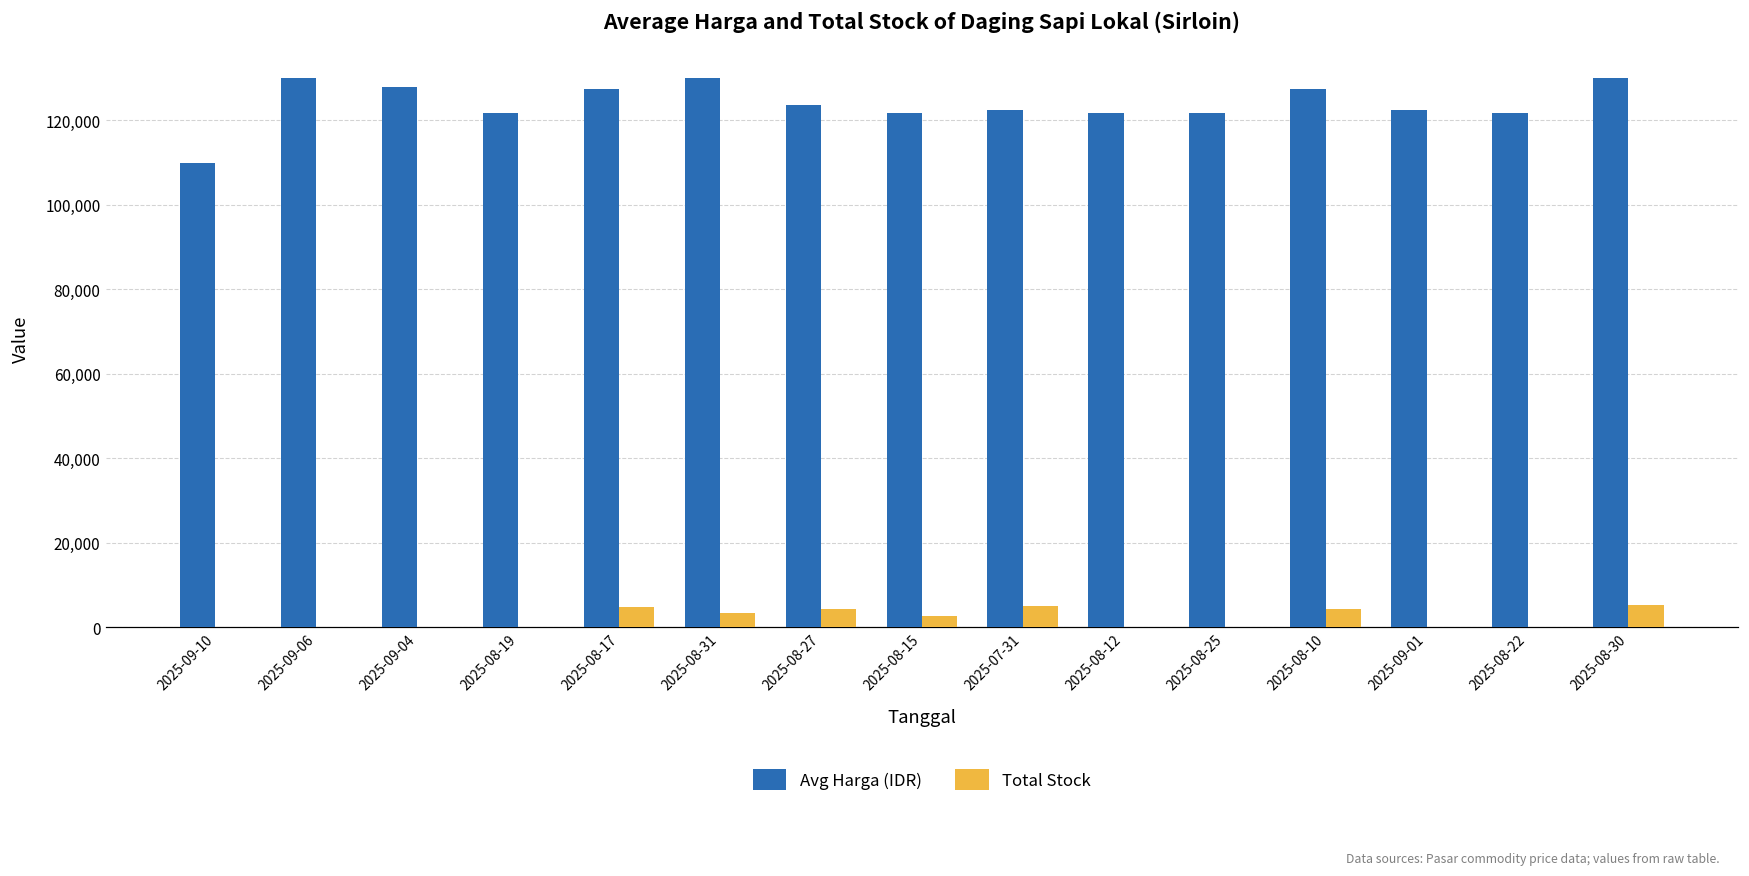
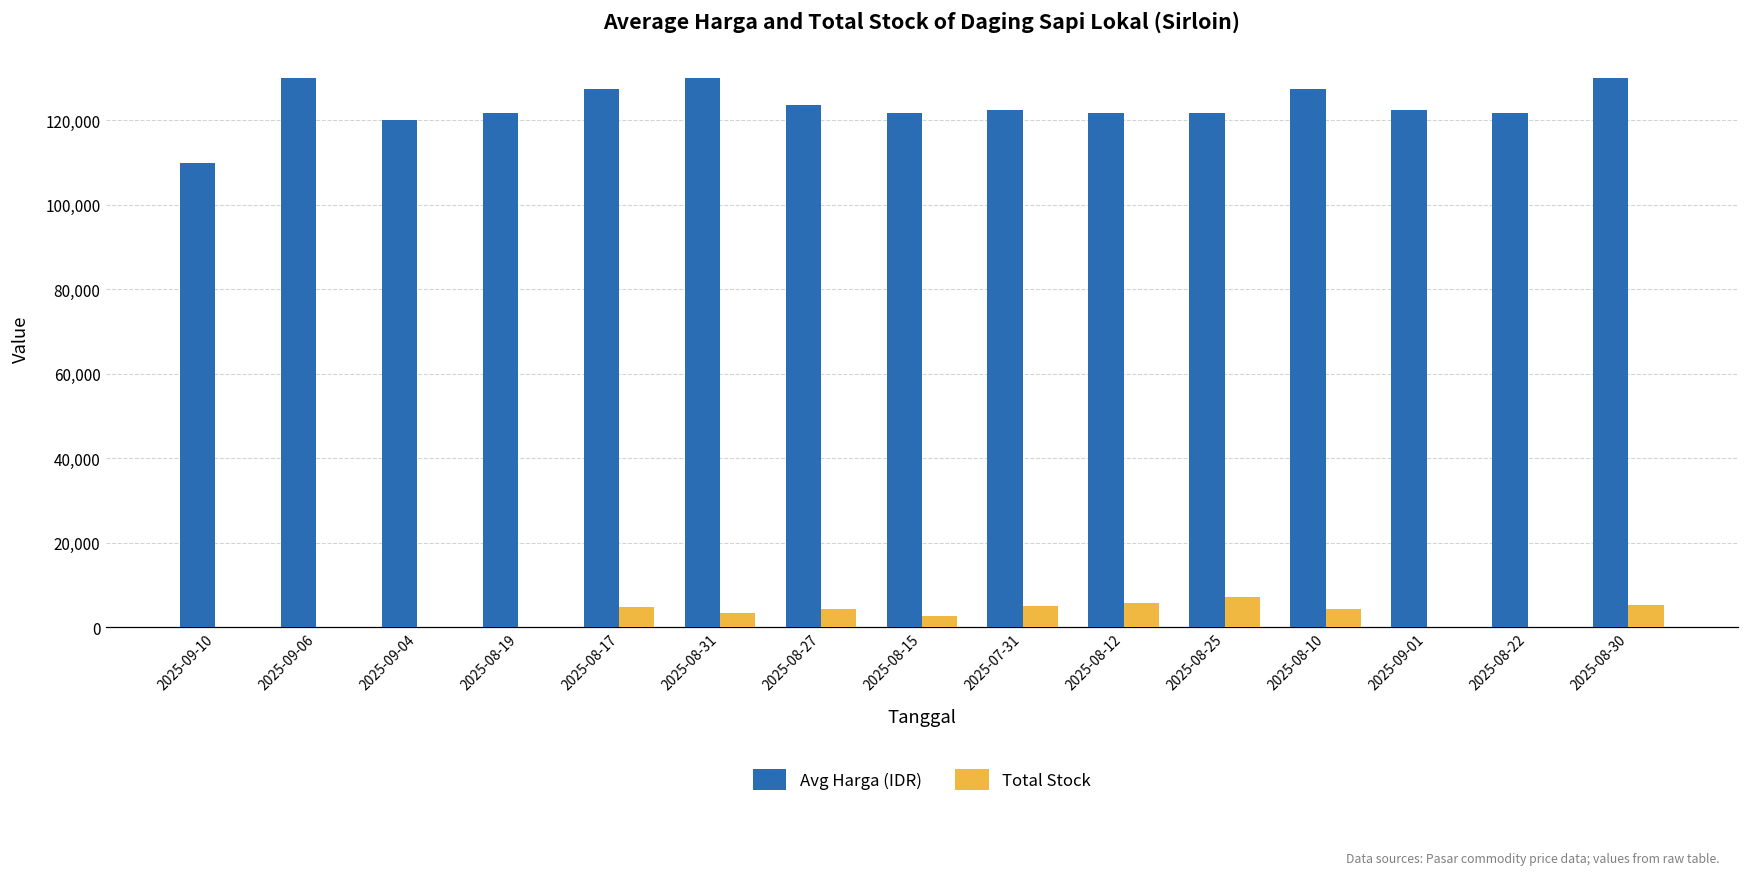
Avg Harga (IDR), 2025-09-04: 128,000 -> 120,000
Total Stock, 2025-08-12: 0 -> 6,000
Total Stock, 2025-08-25: 0 -> 7,000
